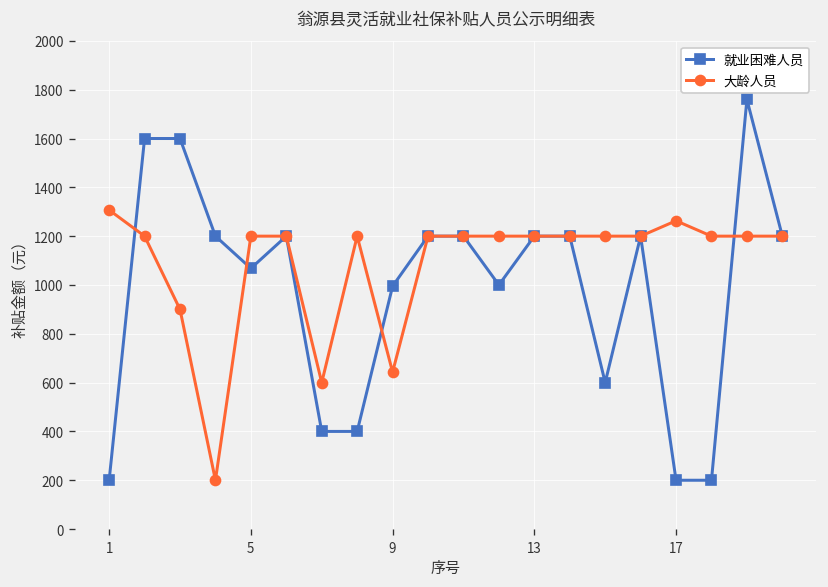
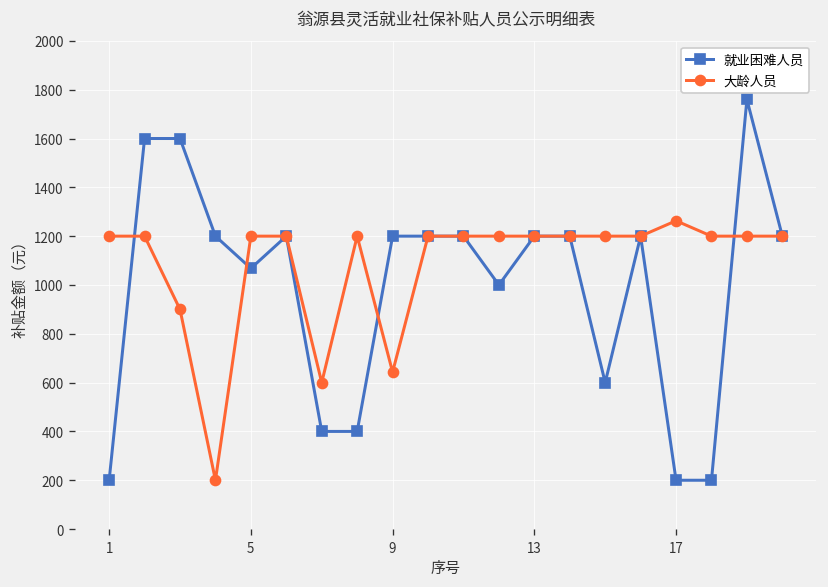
大龄人员, 1: 1310 -> 1200
就业困难人员, 9: 1000 -> 1200
